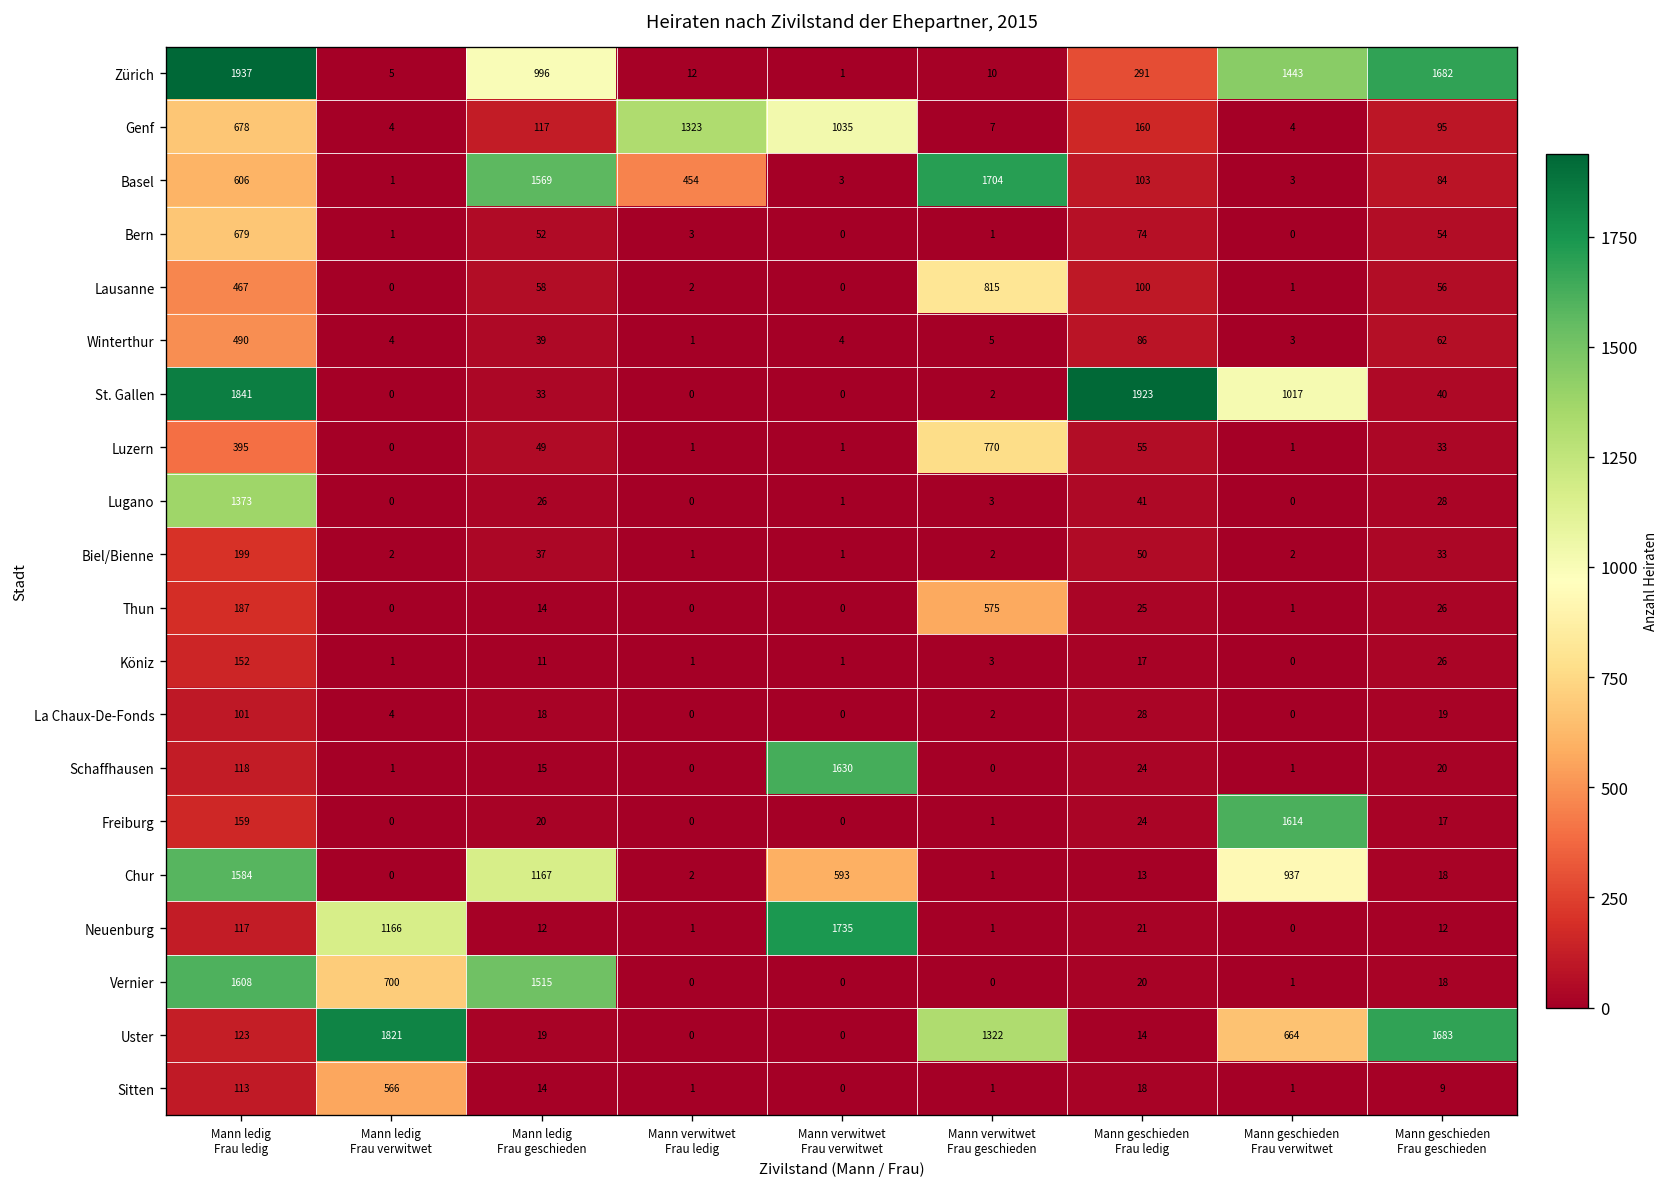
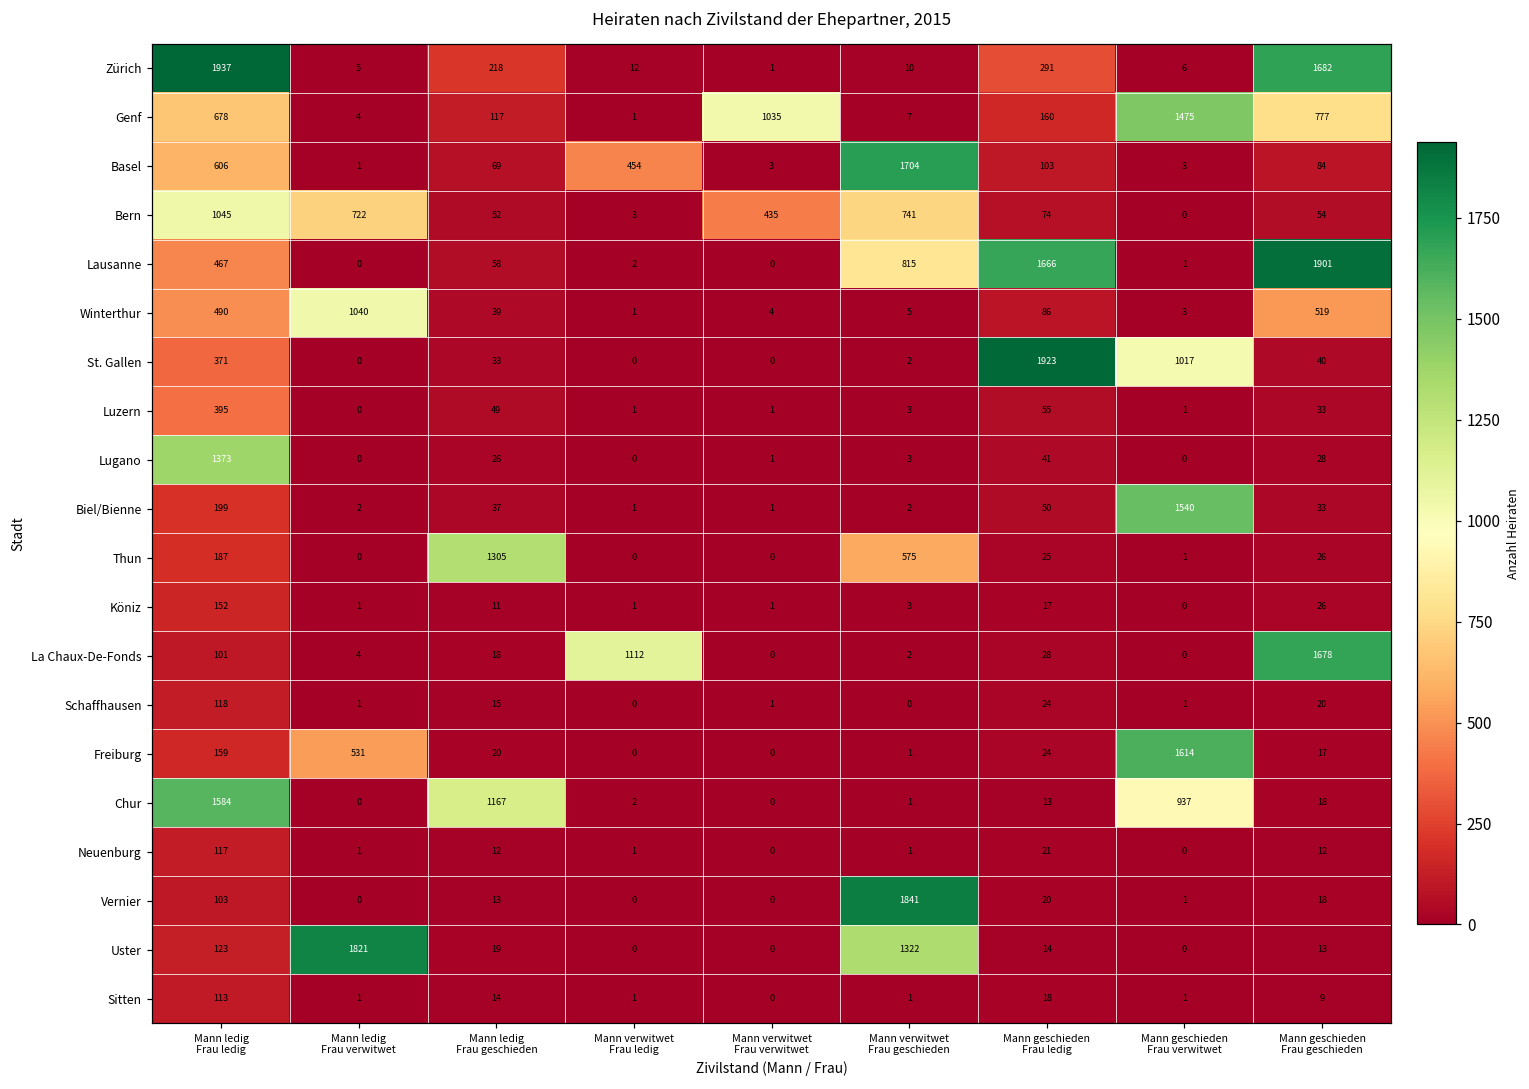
Zürich, Mann ledig Frau geschieden: 996 -> 218
Zürich, Mann geschieden Frau verwitwet: 1443 -> 6
Genf, Mann verwitwet Frau ledig: 1323 -> 1
Genf, Mann geschieden Frau verwitwet: 4 -> 1475
Genf, Mann geschieden Frau geschieden: 95 -> 777
Basel, Mann ledig Frau geschieden: 1569 -> 69
Bern, Mann ledig Frau ledig: 679 -> 1045
Bern, Mann ledig Frau verwitwet: 1 -> 722
Bern, Mann verwitwet Frau verwitwet: 0 -> 435
Bern, Mann verwitwet Frau geschieden: 1 -> 741
Lausanne, Mann geschieden Frau ledig: 100 -> 1666
Lausanne, Mann geschieden Frau geschieden: 56 -> 1901
Winterthur, Mann ledig Frau verwitwet: 4 -> 1040
Winterthur, Mann geschieden Frau geschieden: 62 -> 519
St. Gallen, Mann ledig Frau ledig: 1841 -> 371
Luzern, Mann verwitwet Frau geschieden: 770 -> 3
Biel/Bienne, Mann geschieden Frau verwitwet: 2 -> 1540
Thun, Mann ledig Frau geschieden: 14 -> 1305
La Chaux-De-Fonds, Mann verwitwet Frau ledig: 0 -> 1112
La Chaux-De-Fonds, Mann geschieden Frau geschieden: 19 -> 1678
Schaffhausen, Mann verwitwet Frau verwitwet: 1630 -> 1
Freiburg, Mann ledig Frau verwitwet: 0 -> 531
Chur, Mann verwitwet Frau verwitwet: 593 -> 0
Neuenburg, Mann ledig Frau verwitwet: 1166 -> 1
Neuenburg, Mann verwitwet Frau verwitwet: 1735 -> 0
Vernier, Mann ledig Frau ledig: 1608 -> 103
Vernier, Mann ledig Frau verwitwet: 700 -> 0
Vernier, Mann ledig Frau geschieden: 1515 -> 13
Vernier, Mann verwitwet Frau geschieden: 0 -> 1841
Uster, Mann geschieden Frau verwitwet: 664 -> 0
Uster, Mann geschieden Frau geschieden: 1683 -> 13
Sitten, Mann ledig Frau verwitwet: 566 -> 1
